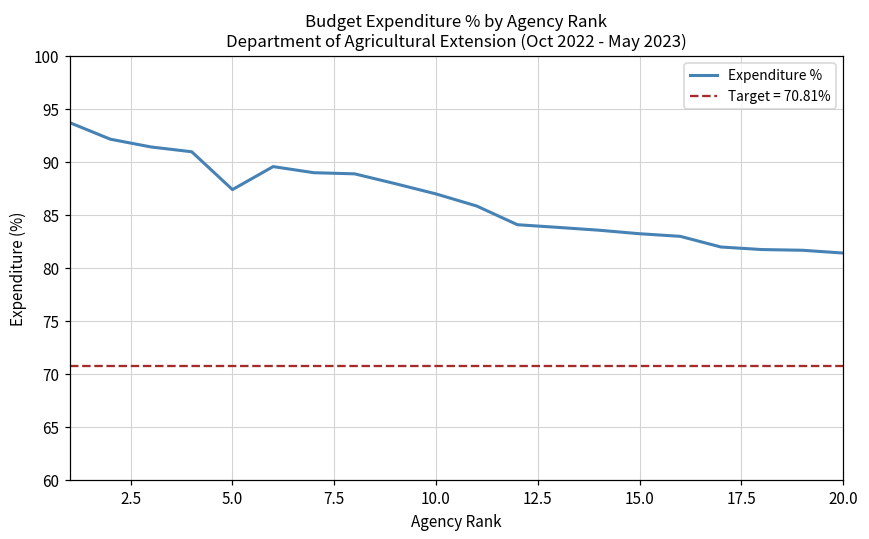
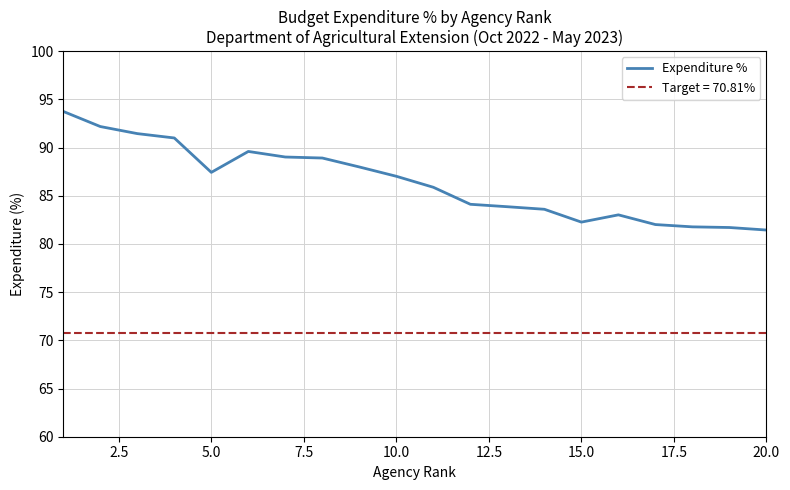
15.0: 83 -> 82
